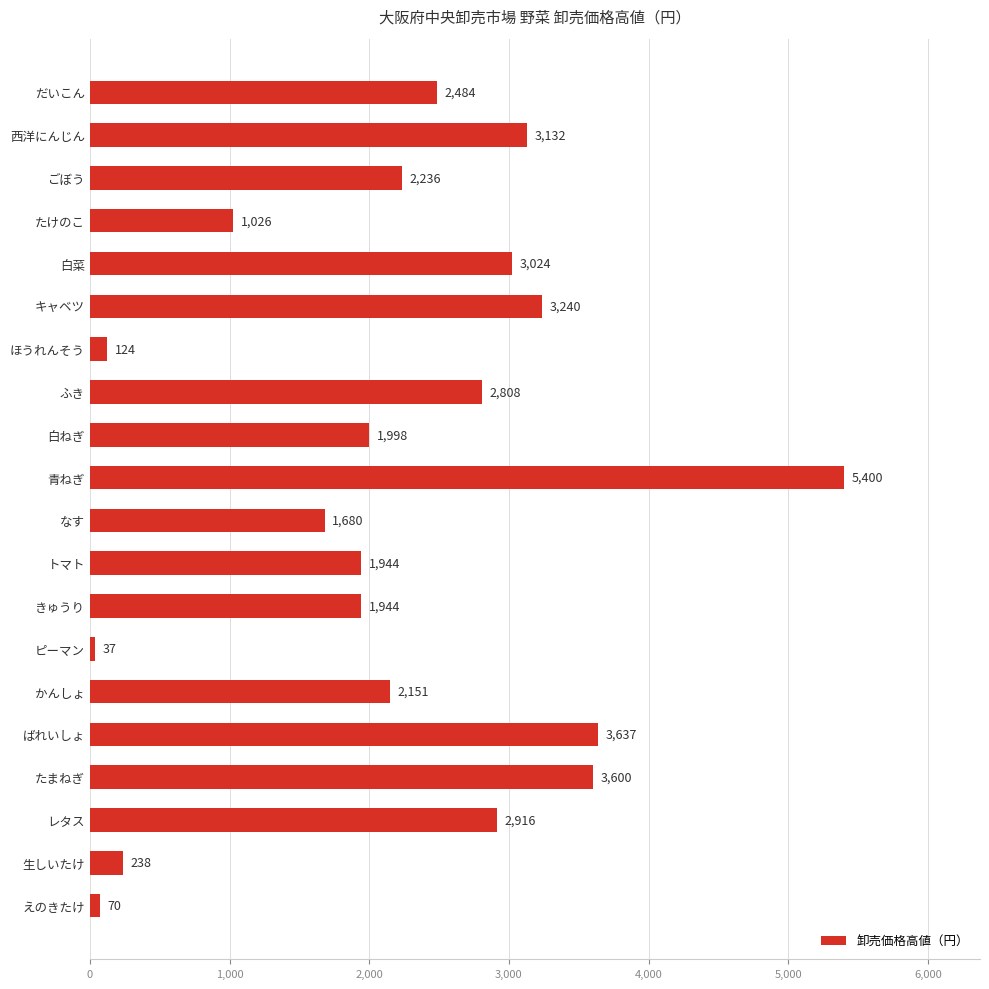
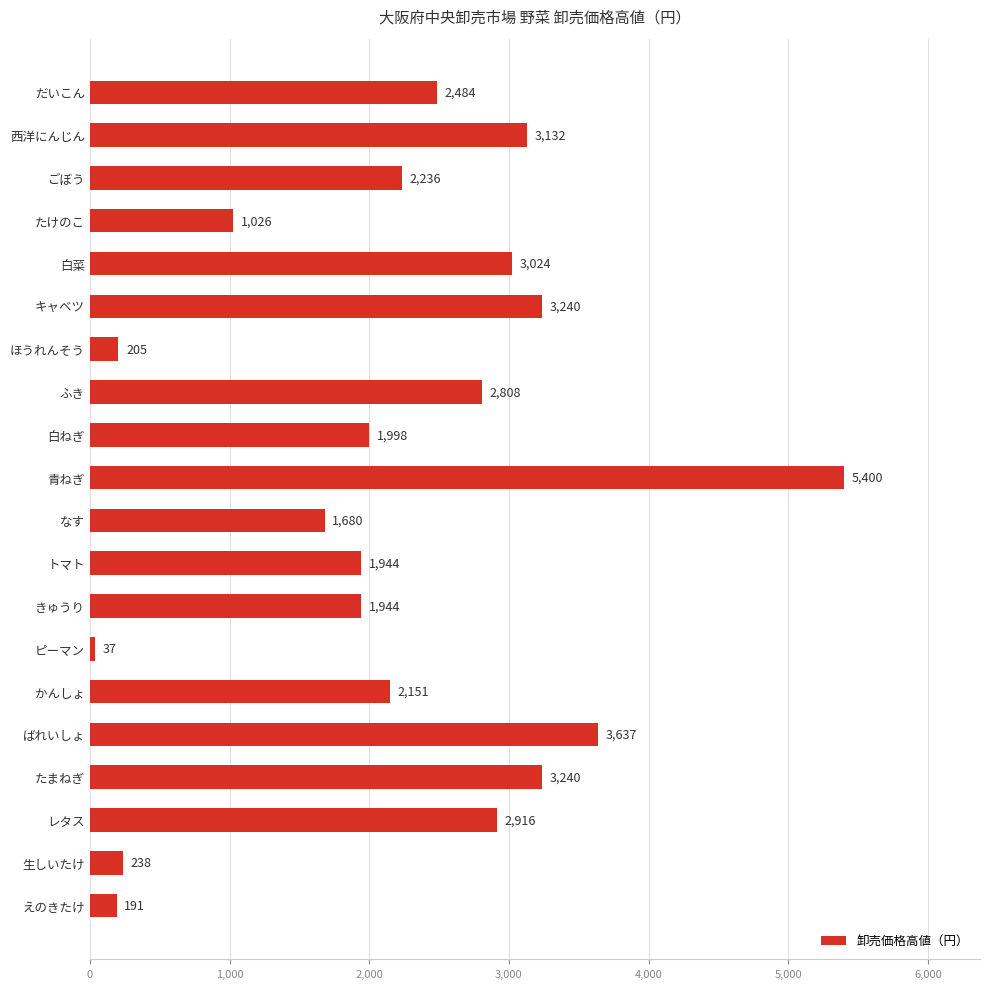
ほうれんそう: 124 -> 205
たまねぎ: 3,600 -> 3,240
えのきたけ: 70 -> 191
